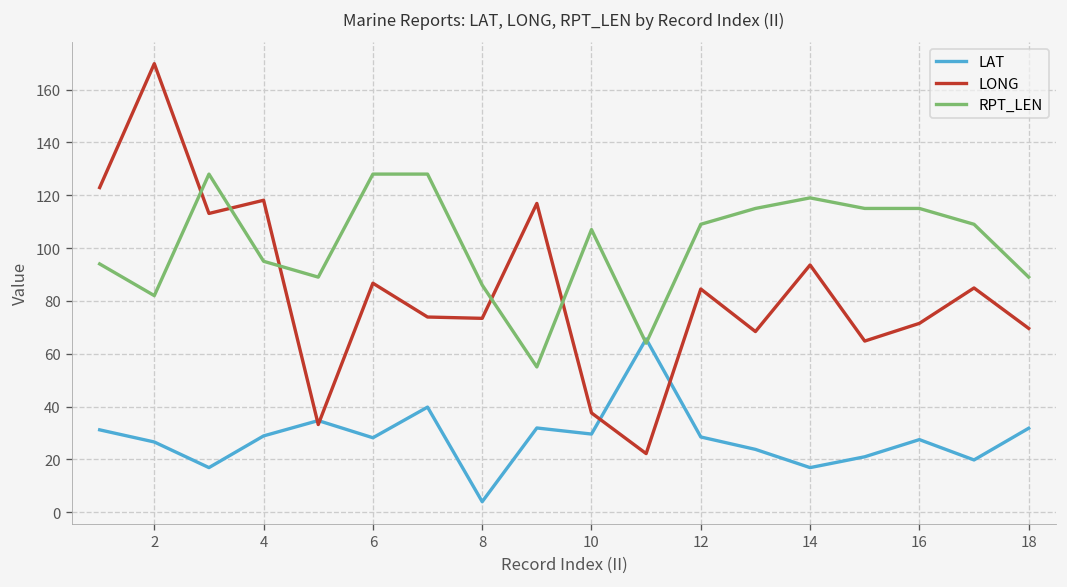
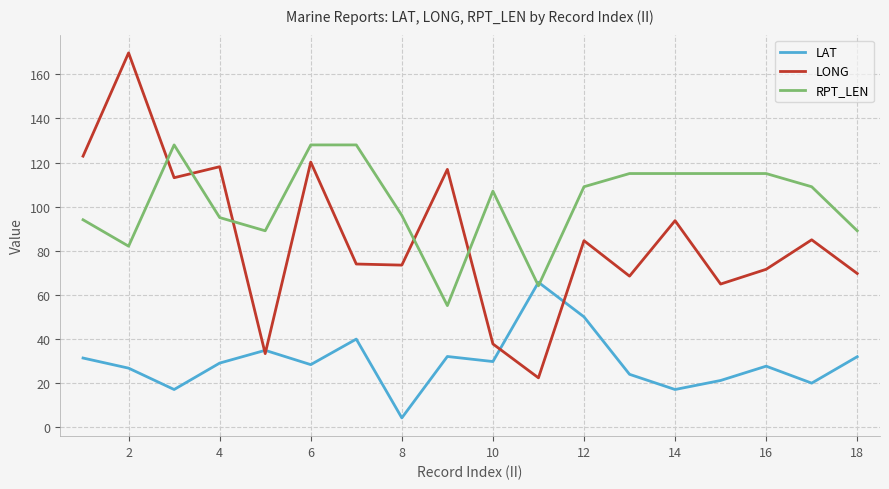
LONG, 6: 87 -> 120
RPT_LEN, 8: 86 -> 96
LAT, 12: 29 -> 50
RPT_LEN, 14: 119 -> 115
